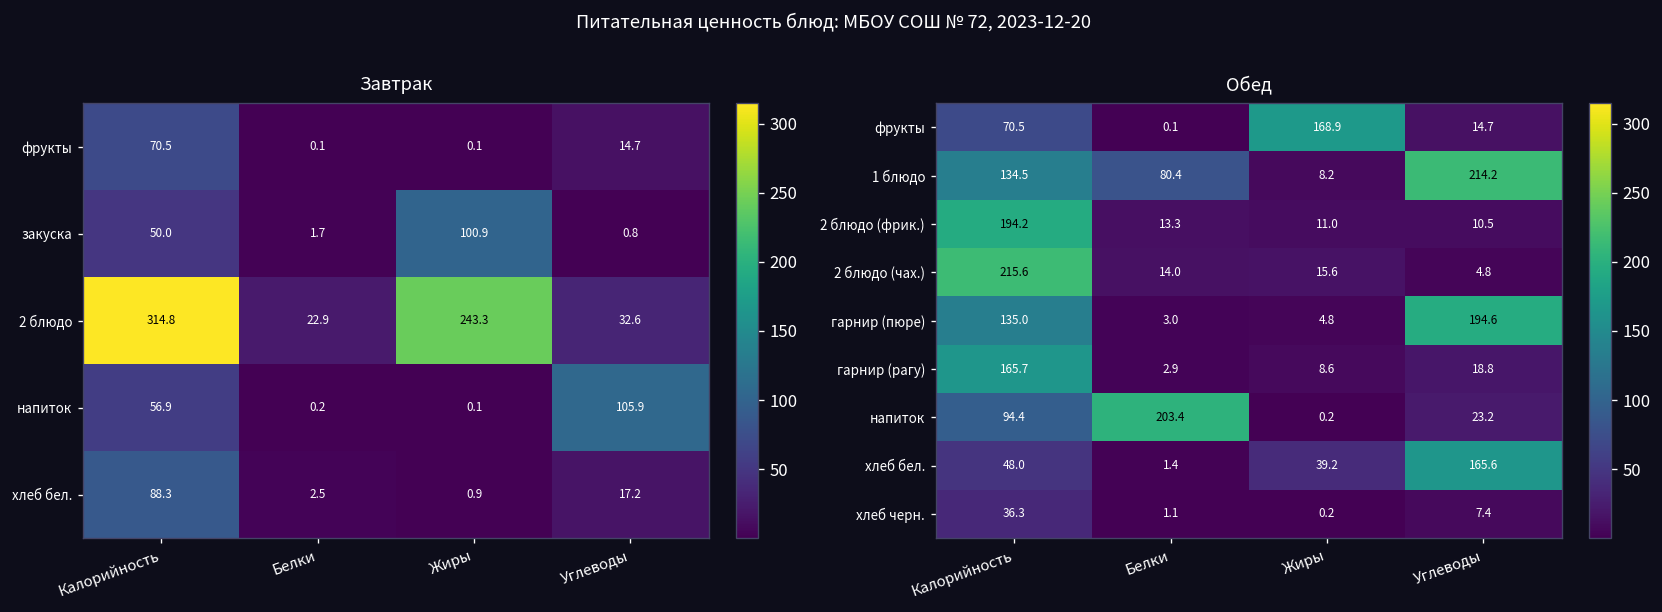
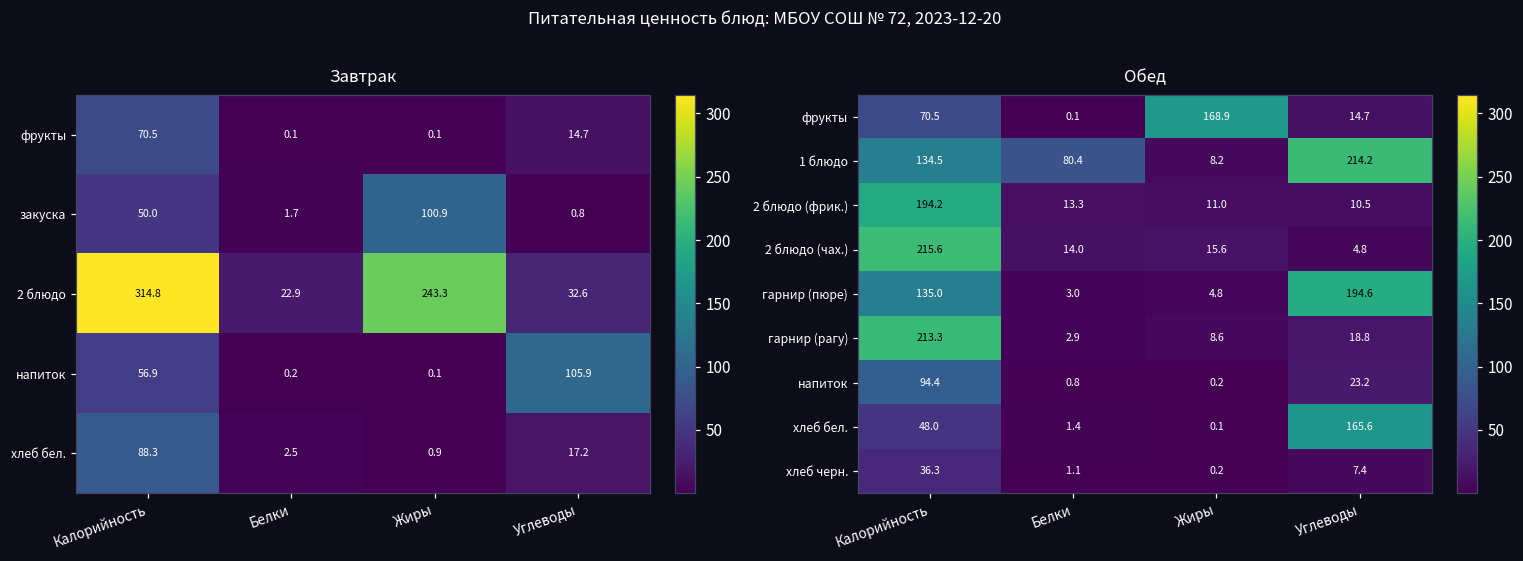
Обед, гарнир (рагу), Калорийность: 165.7 -> 213.3
Обед, напиток, Белки: 203.4 -> 0.8
Обед, хлеб бел., Жиры: 39.2 -> 0.1
